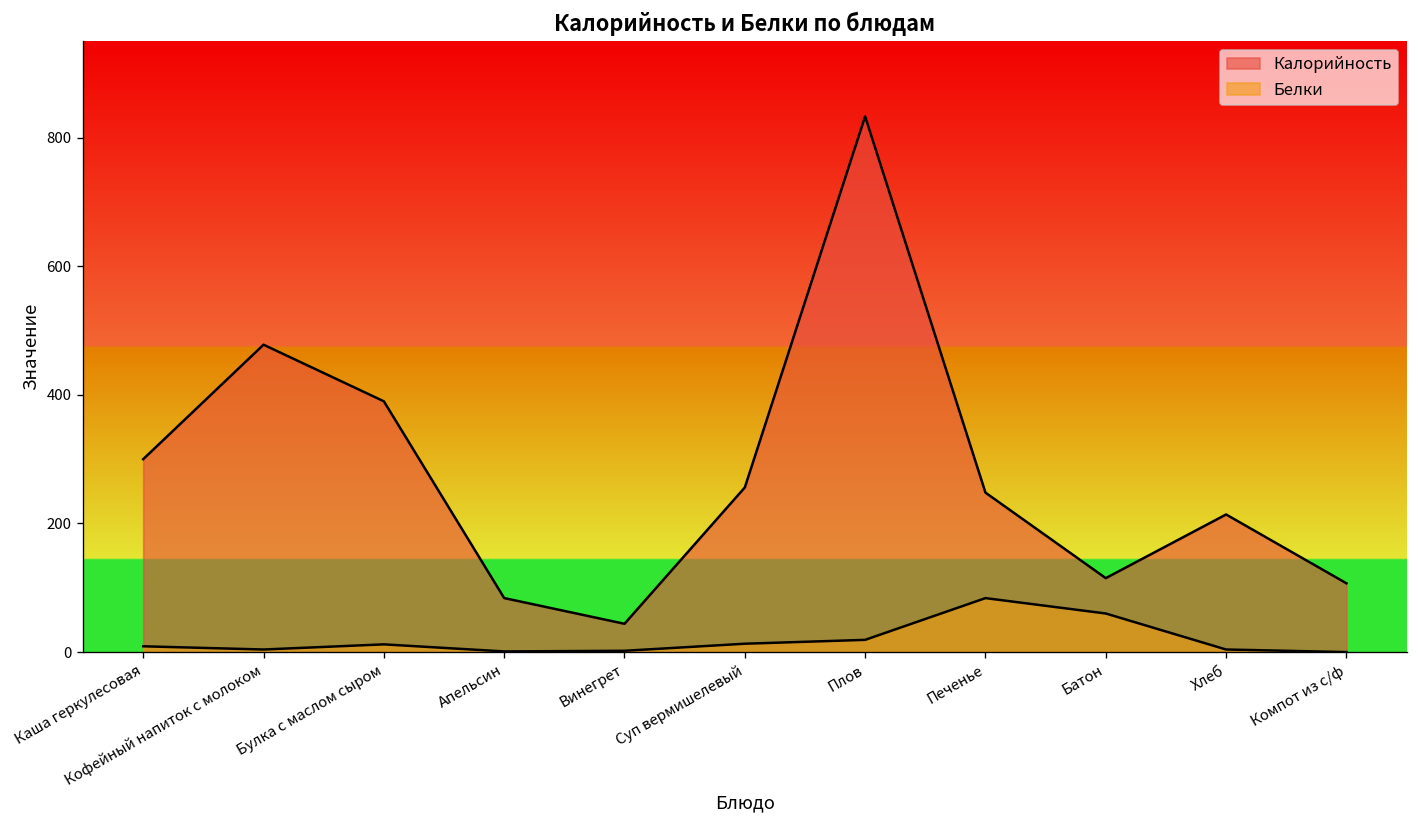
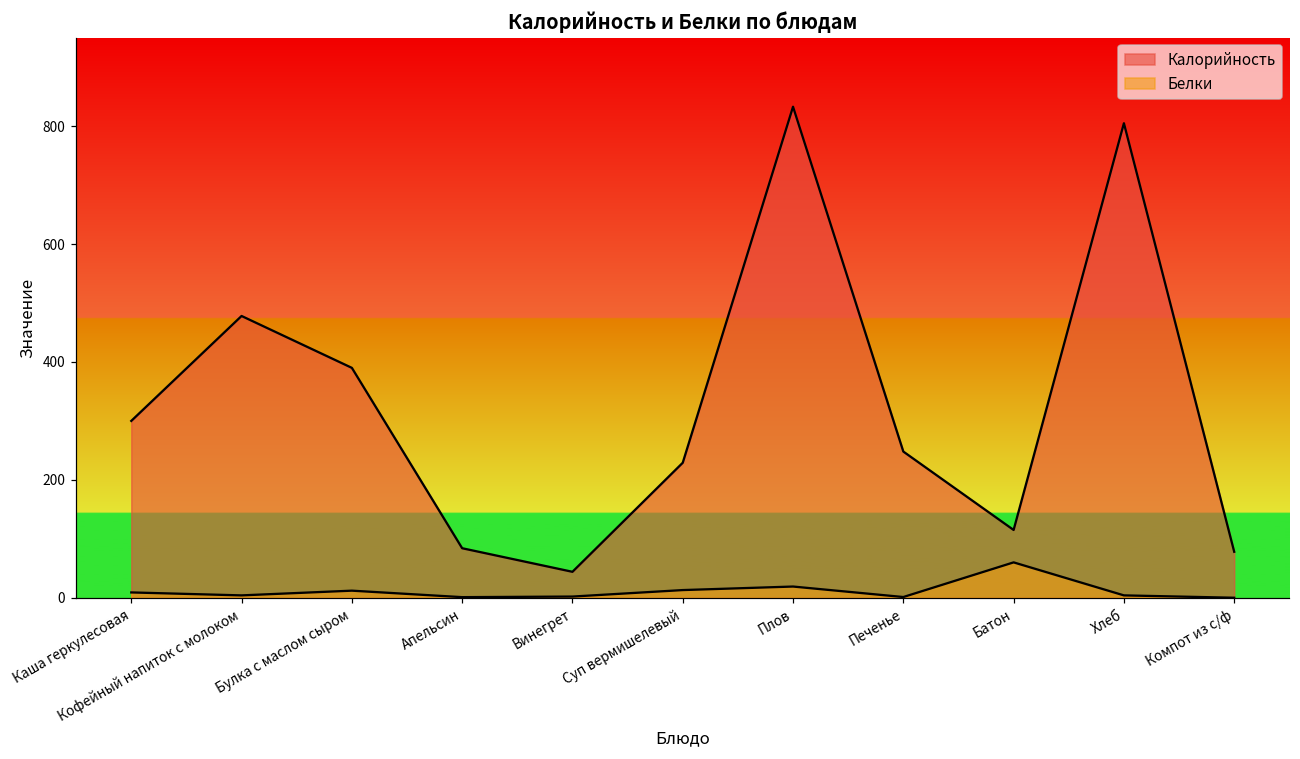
Калорийность, Суп вермишелевый: 260 -> 230
Белки, Печенье: 80 -> 0
Калорийность, Хлеб: 210 -> 810
Калорийность, Компот из с/ф: 110 -> 80
